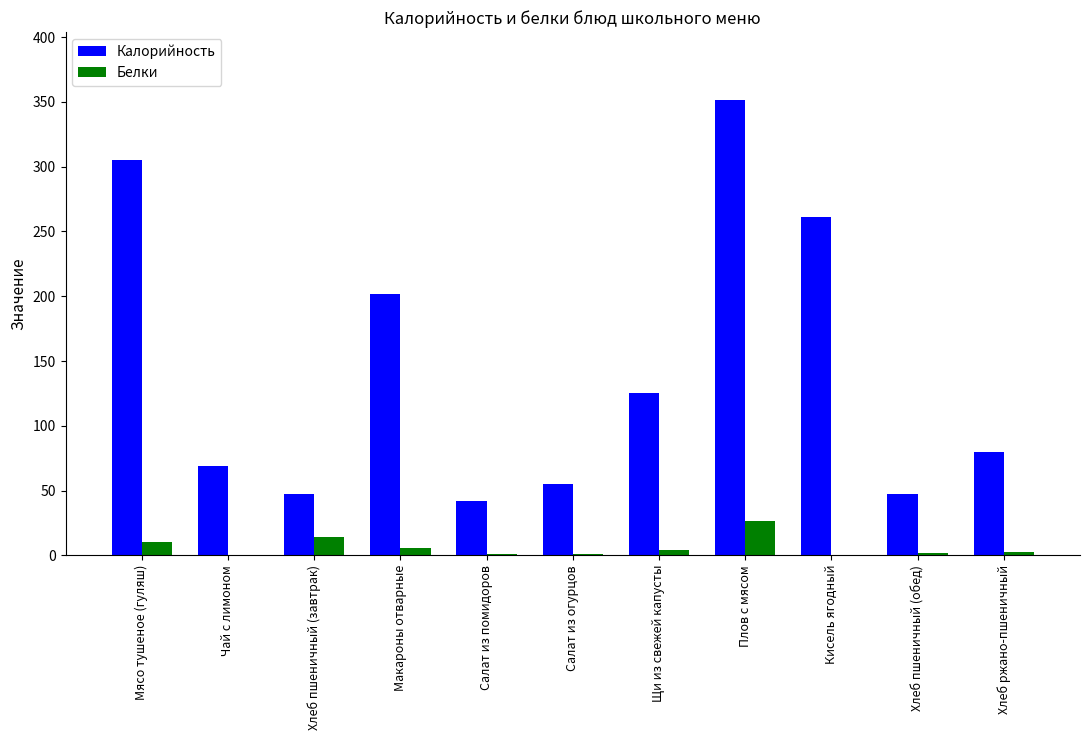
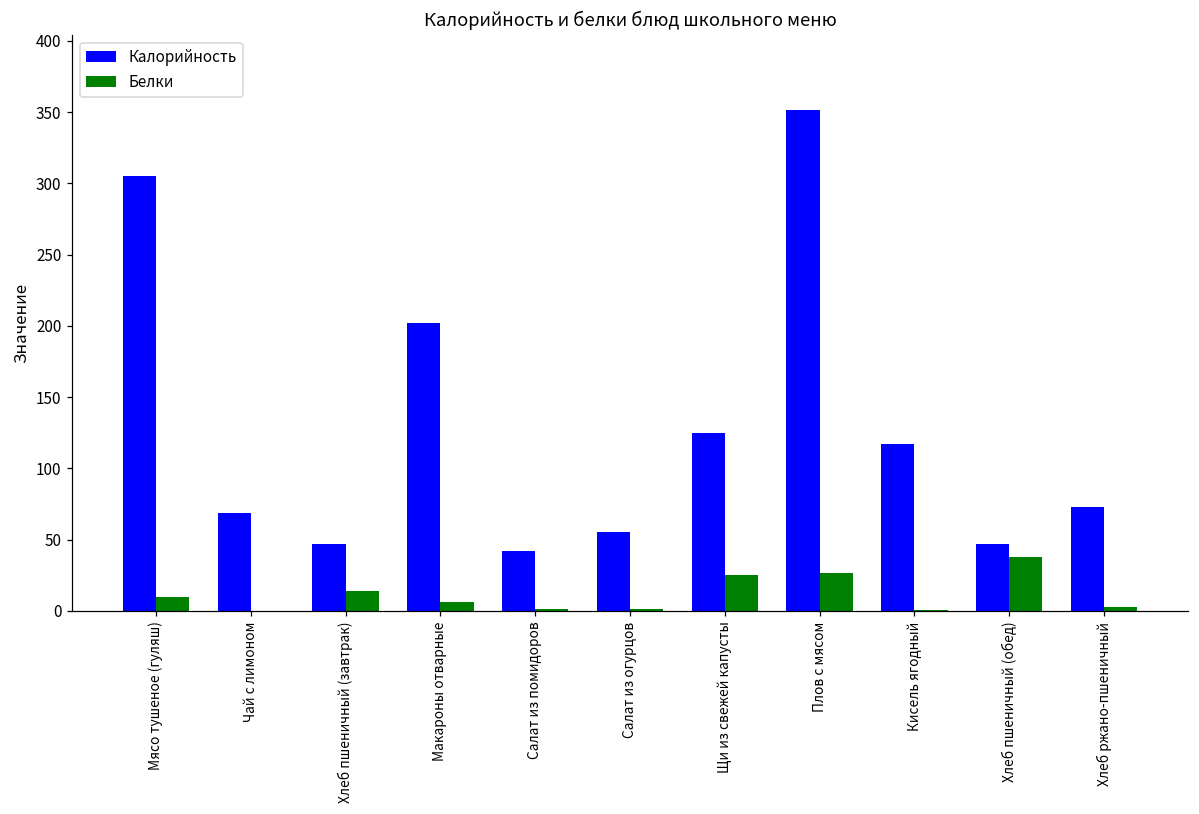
Белки, Щи из свежей капусты: 4 -> 25
Калорийность, Кисель ягодный: 261 -> 117
Белки, Хлеб пшеничный (обед): 2 -> 38
Калорийность, Хлеб ржано-пшеничный: 80 -> 73
